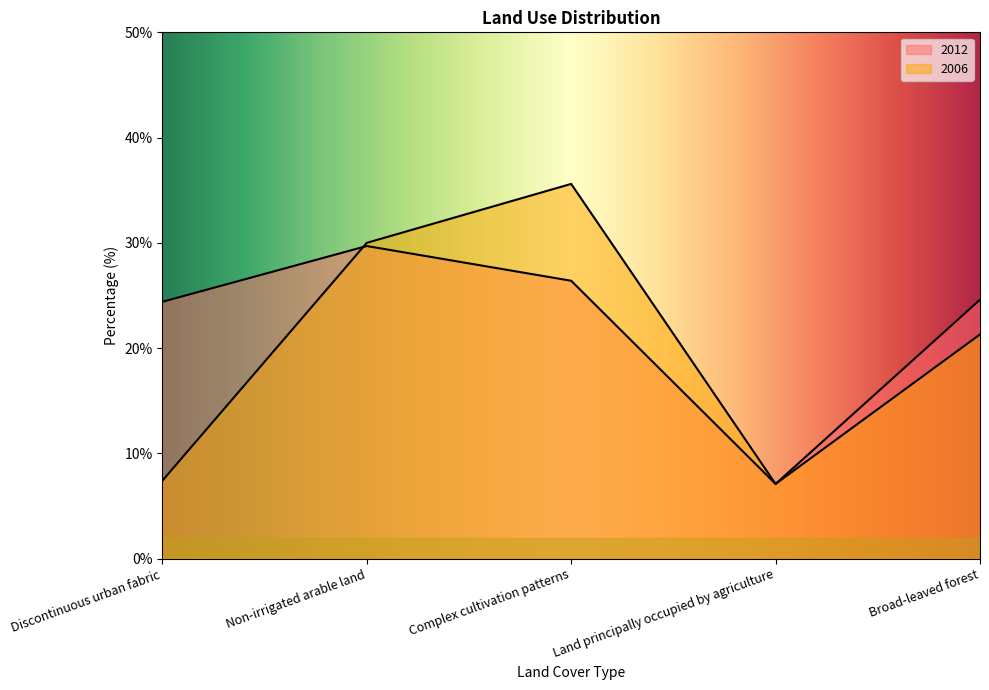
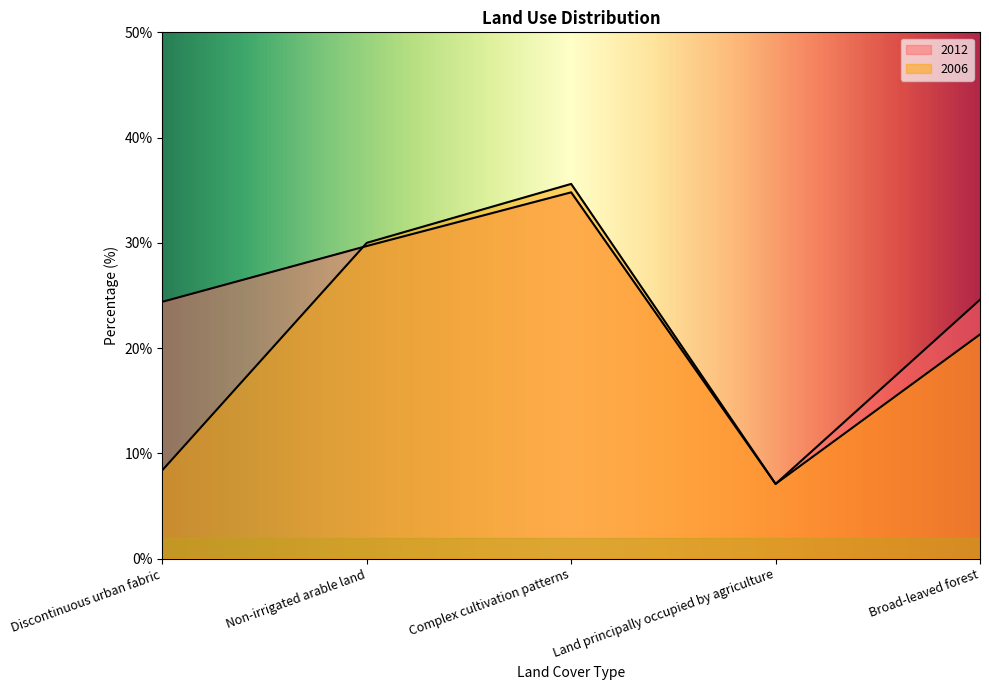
2006, Discontinuous urban fabric: 7.4% -> 8.4%
2012, Complex cultivation patterns: 26.4% -> 34.8%
